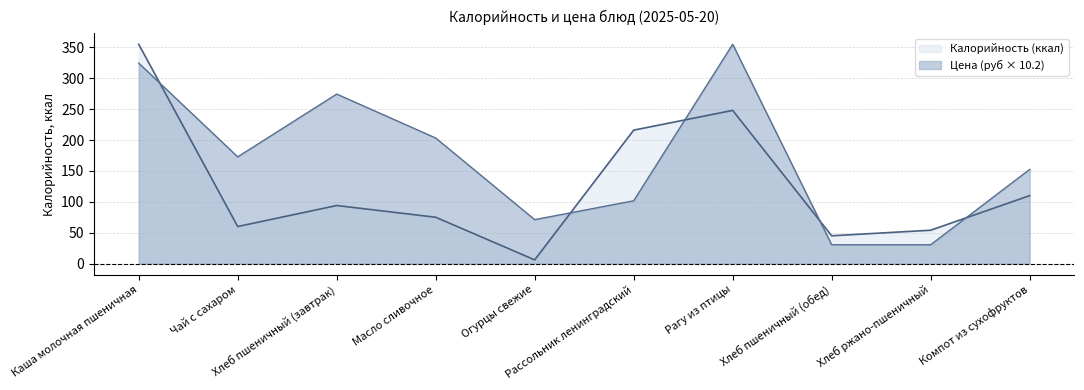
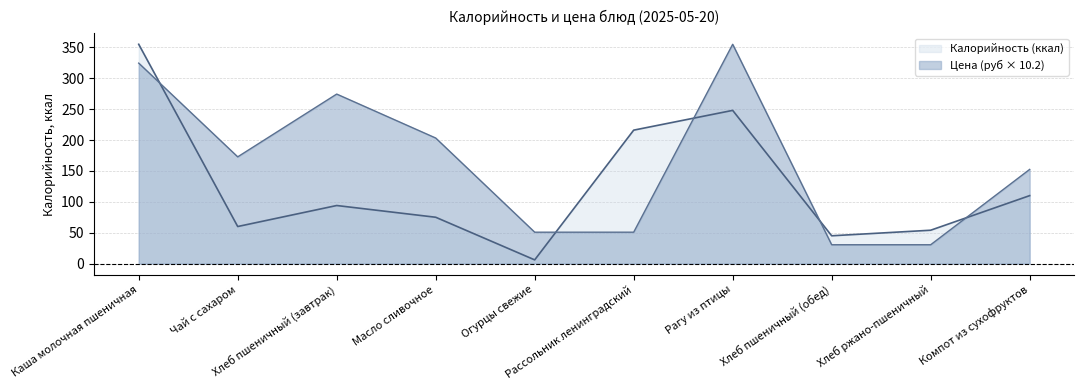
Цена (руб × 10.2), Огурцы свежие: 70 -> 50
Цена (руб × 10.2), Рассольник ленинградский: 100 -> 50
